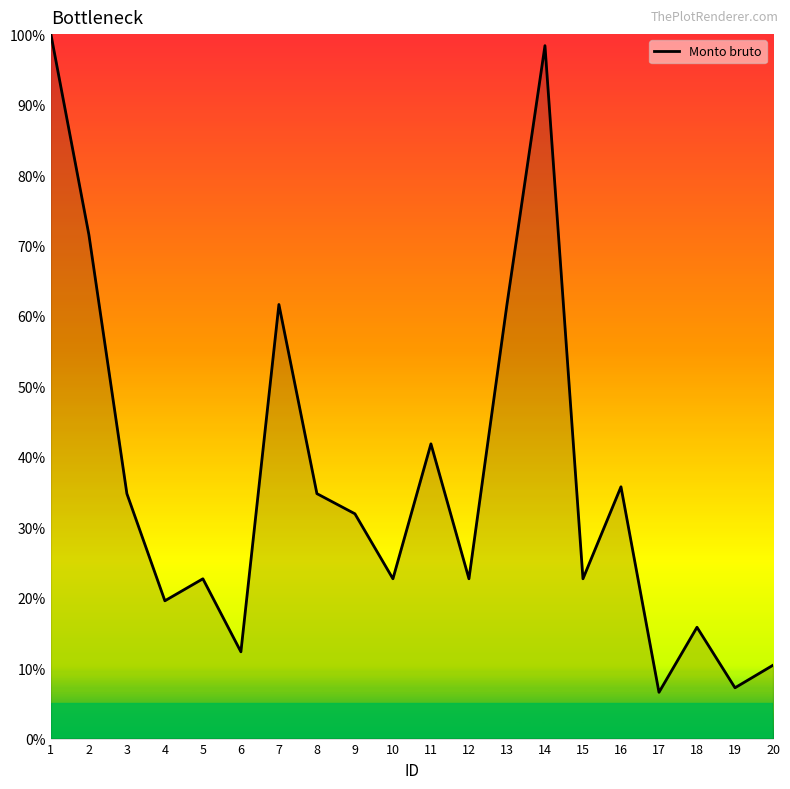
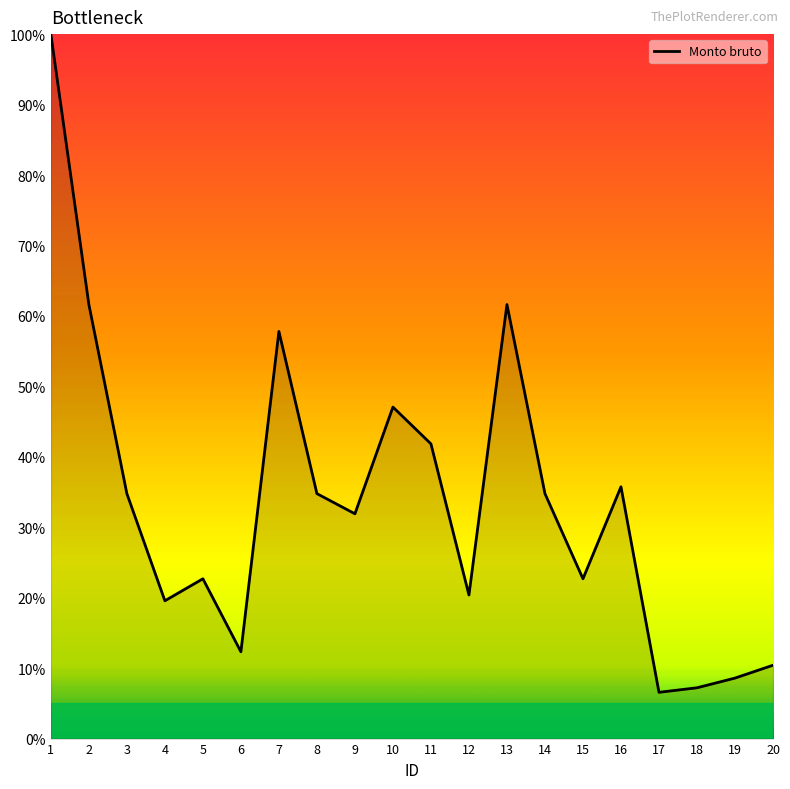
2: 72% -> 62%
7: 62% -> 58%
10: 23% -> 47%
12: 23% -> 20%
14: 98% -> 35%
18: 16% -> 7%
19: 7% -> 9%
